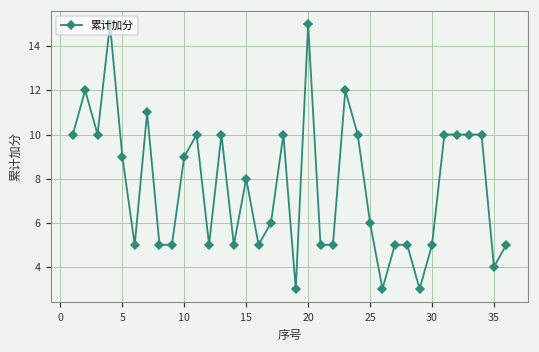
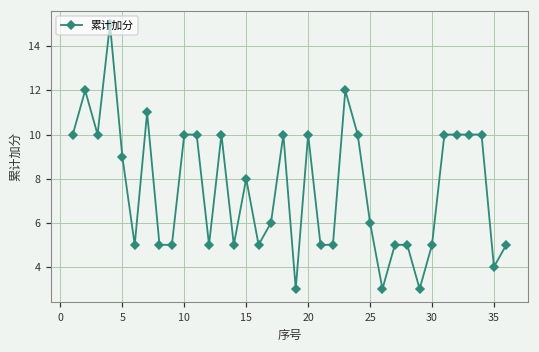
10: 9 -> 10
20: 15 -> 10
